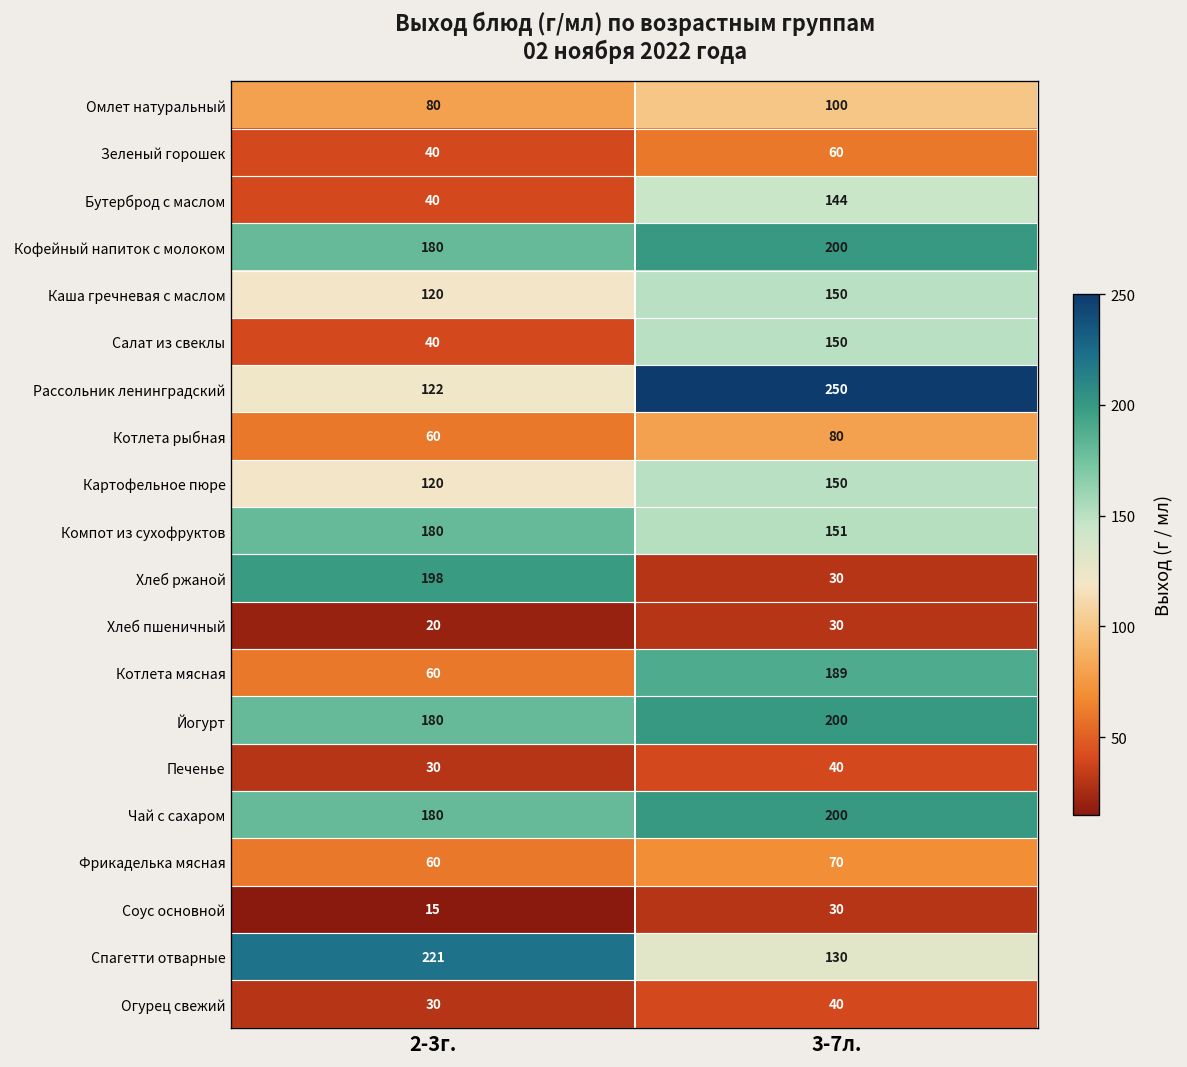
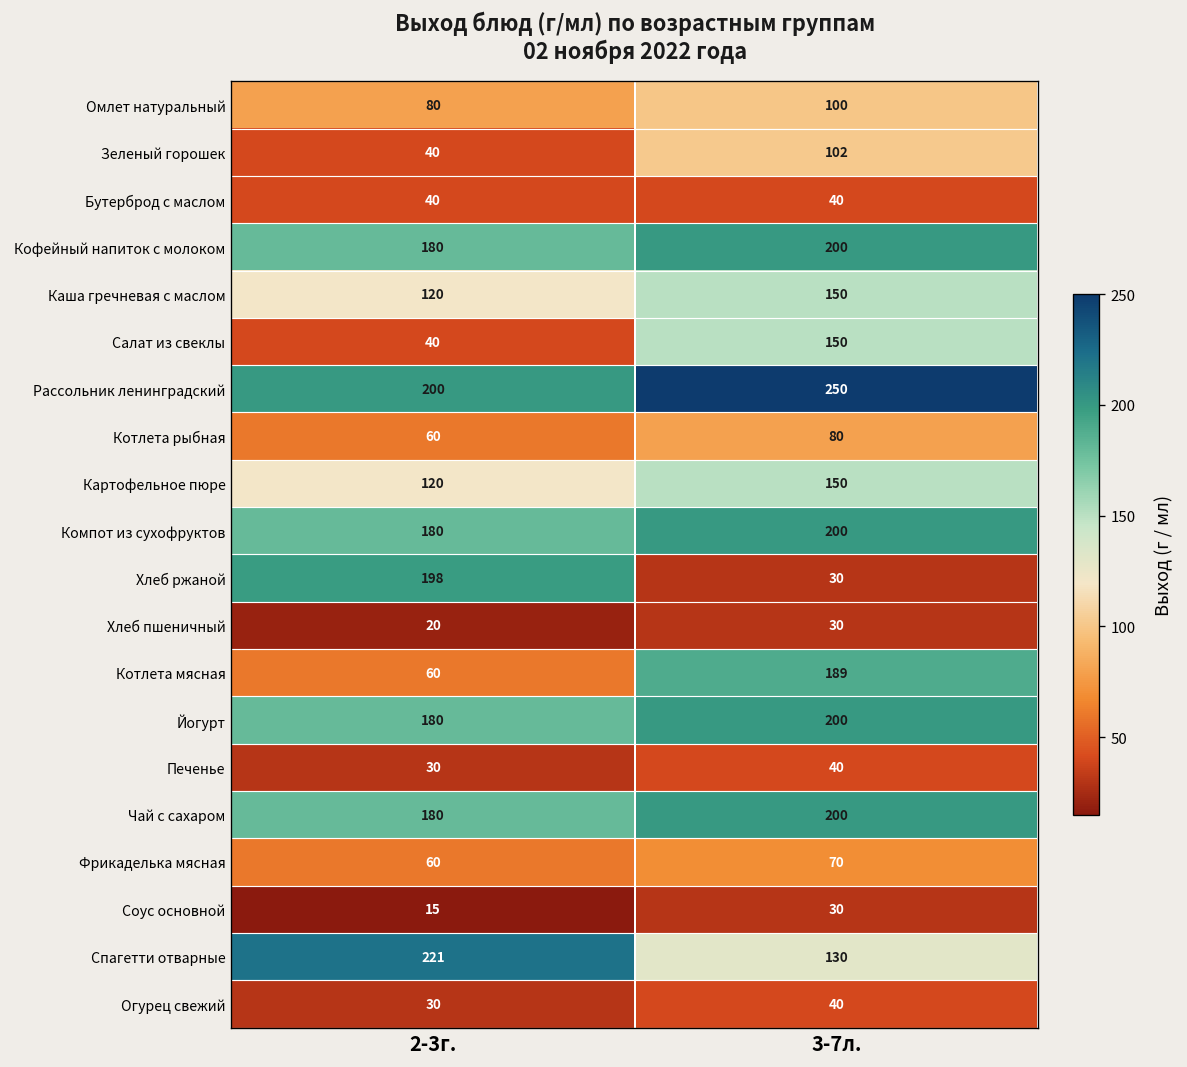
Зеленый горошек, 3-7л.: 60 -> 102
Бутерброд с маслом, 3-7л.: 144 -> 40
Рассольник ленинградский, 2-3г.: 122 -> 200
Компот из сухофруктов, 3-7л.: 151 -> 200
